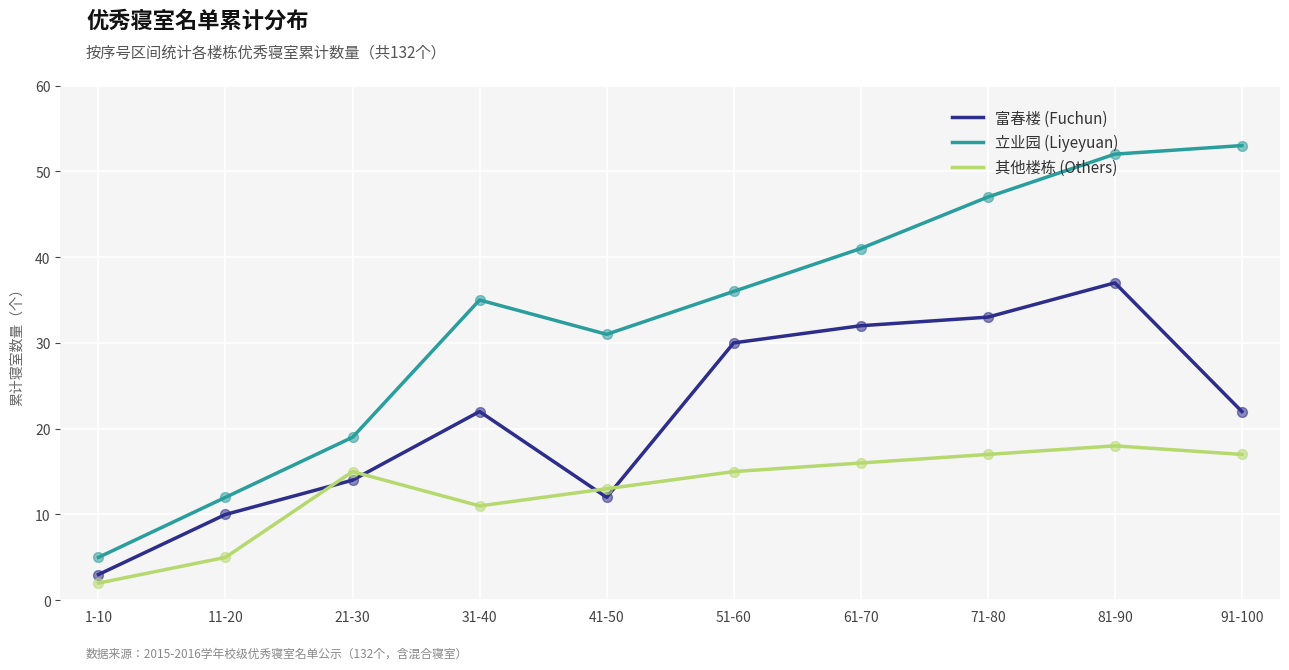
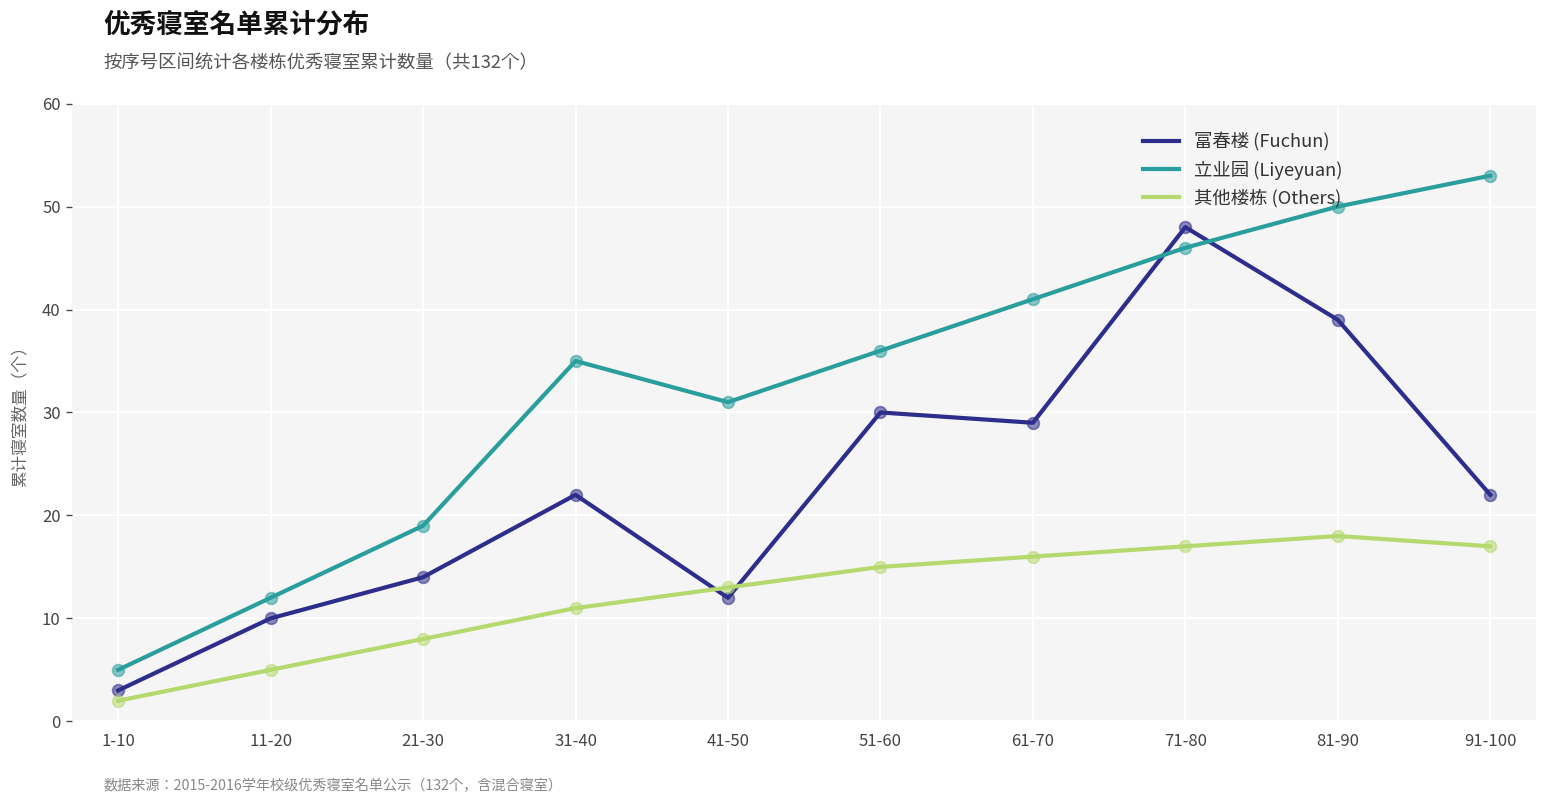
其他楼栋 (Others), 21-30: 15 -> 8
富春楼 (Fuchun), 61-70: 32 -> 29
富春楼 (Fuchun), 71-80: 33 -> 48
立业园 (Liyeyuan), 71-80: 47 -> 46
富春楼 (Fuchun), 81-90: 37 -> 39
立业园 (Liyeyuan), 81-90: 52 -> 50
